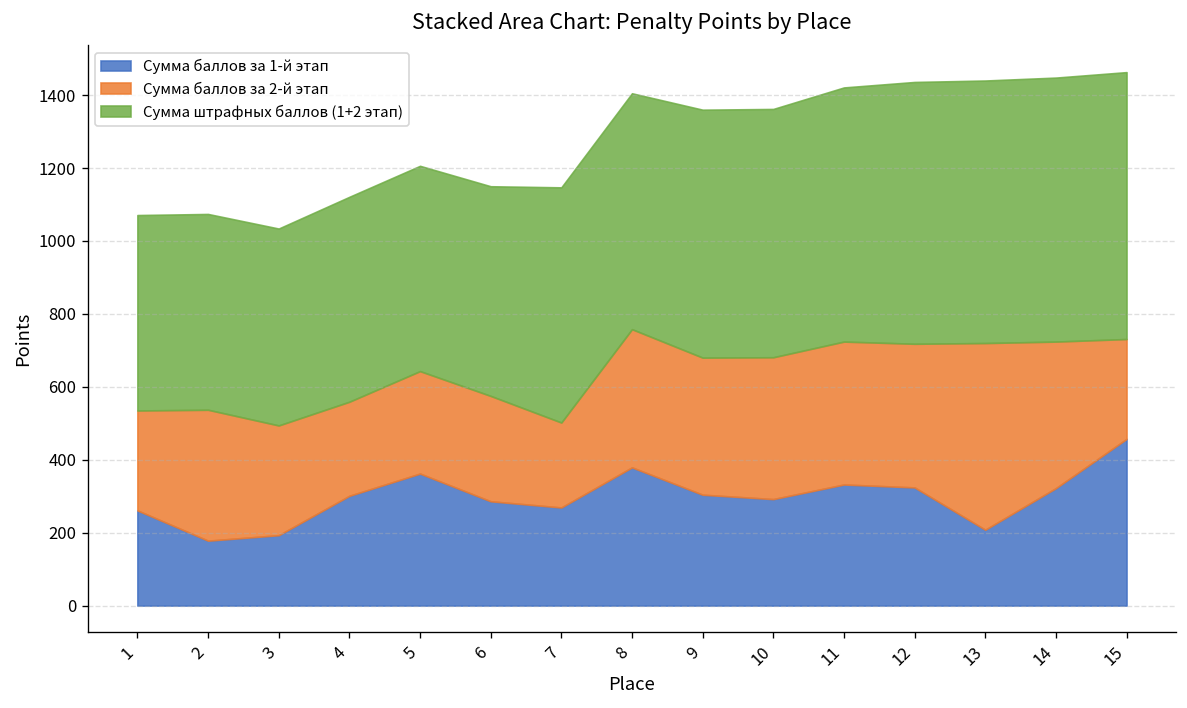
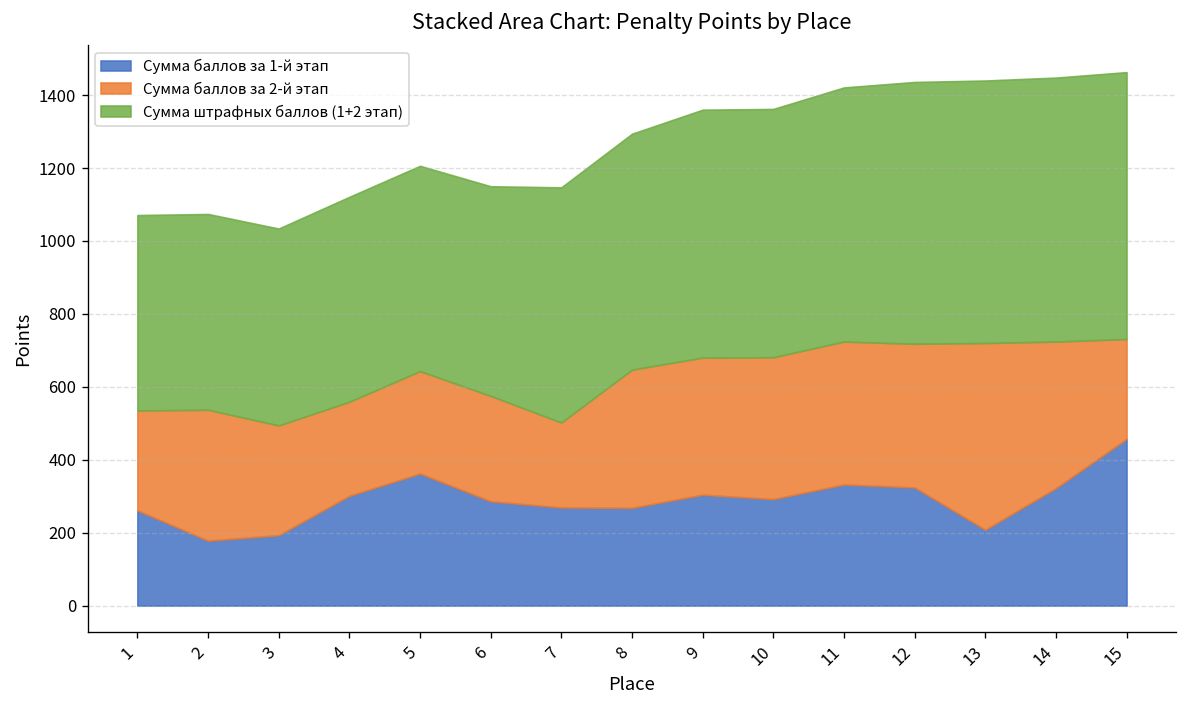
Сумма баллов за 1-й этап, 8: 380 -> 270
